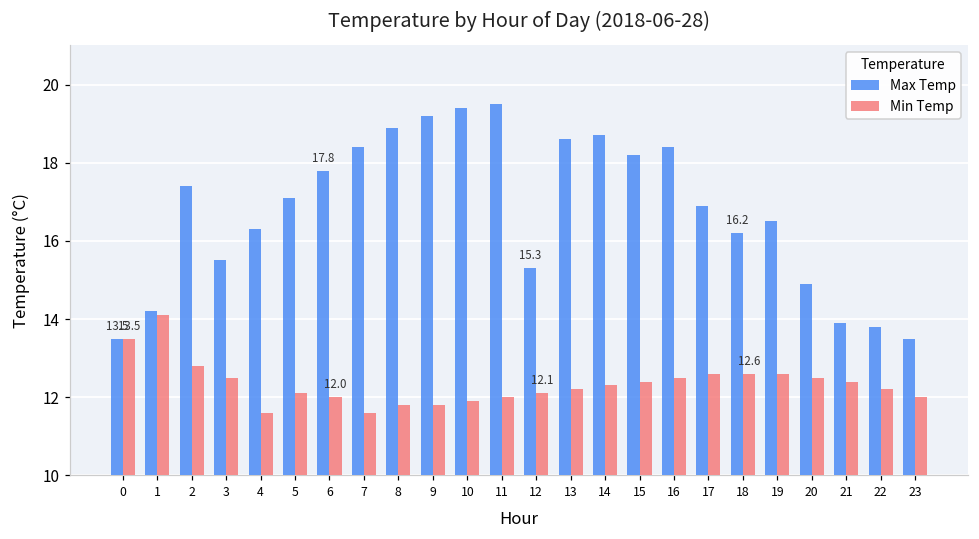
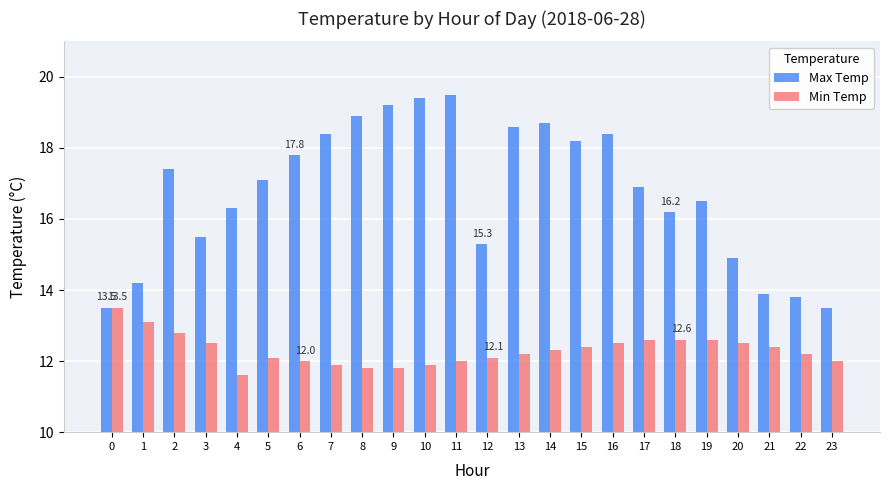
Min Temp, 1: 14.1 -> 13.1
Min Temp, 7: 11.6 -> 11.9
